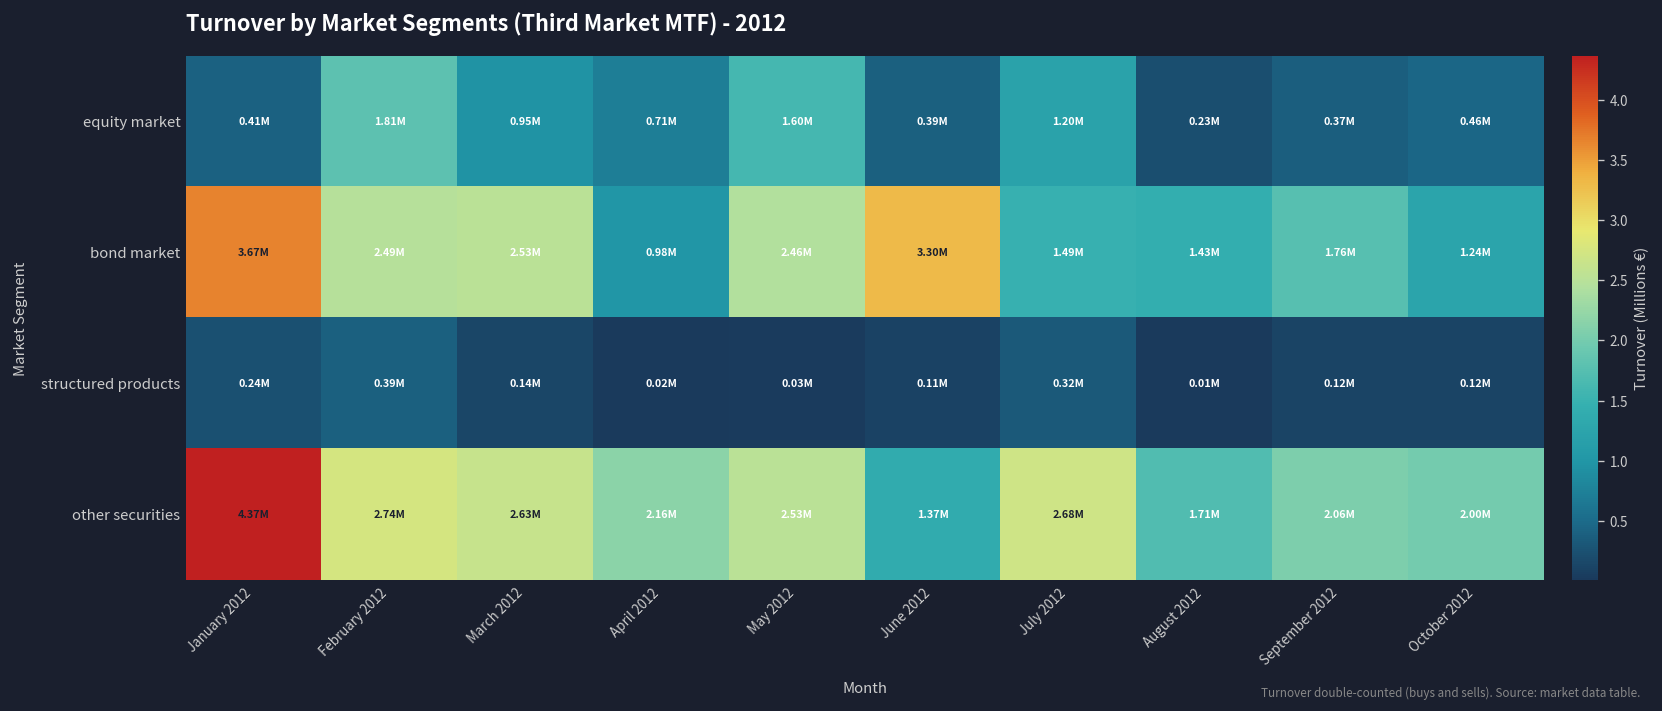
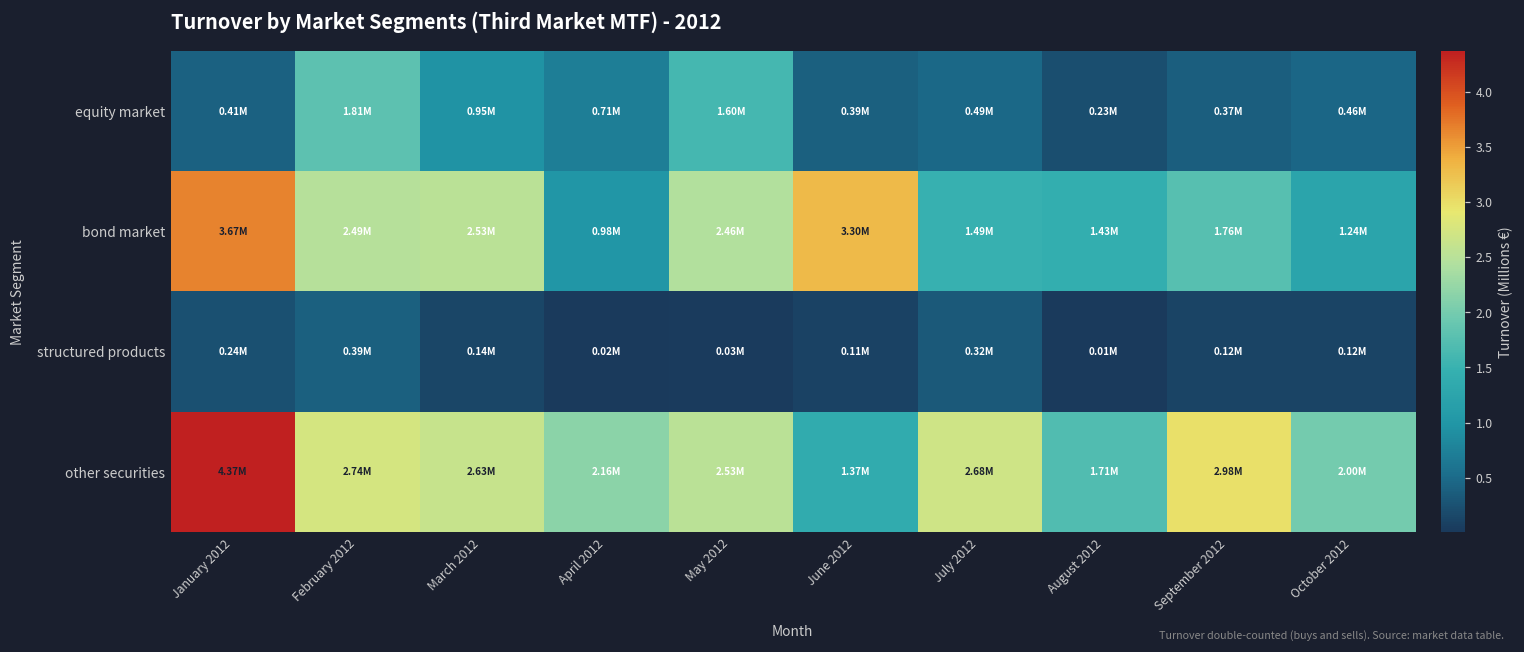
equity market, July 2012: 1.20M -> 0.49M
other securities, September 2012: 2.06M -> 2.98M
